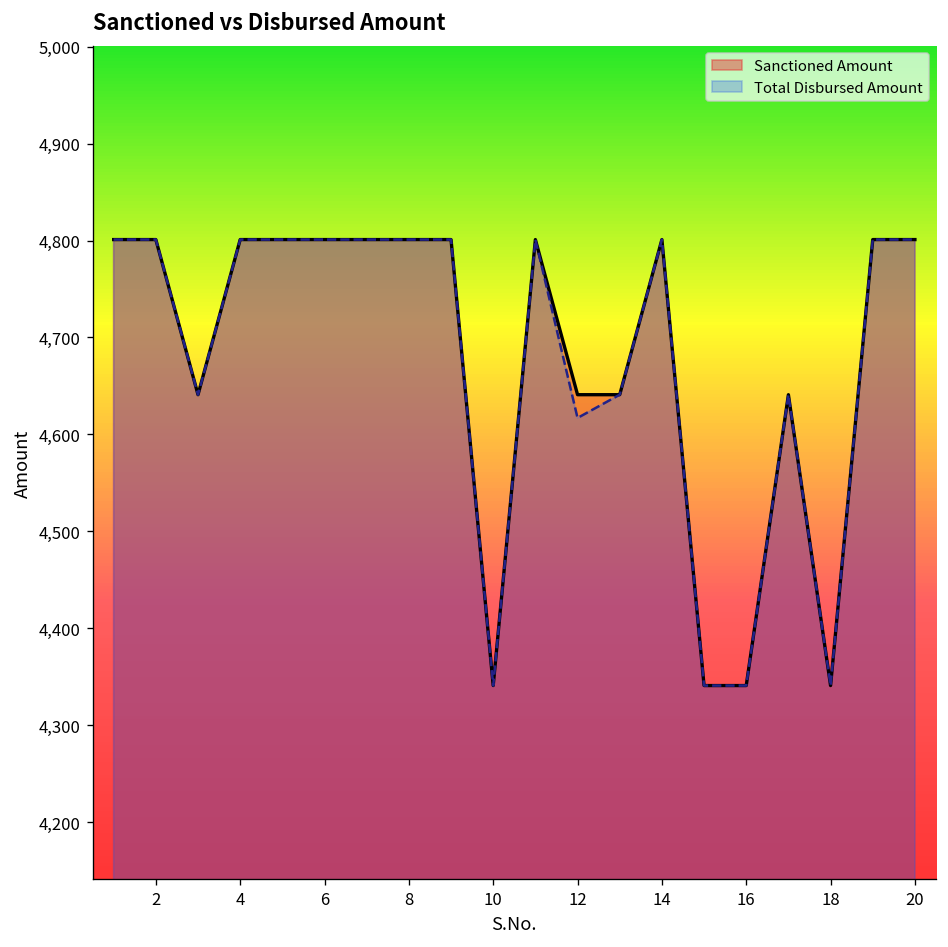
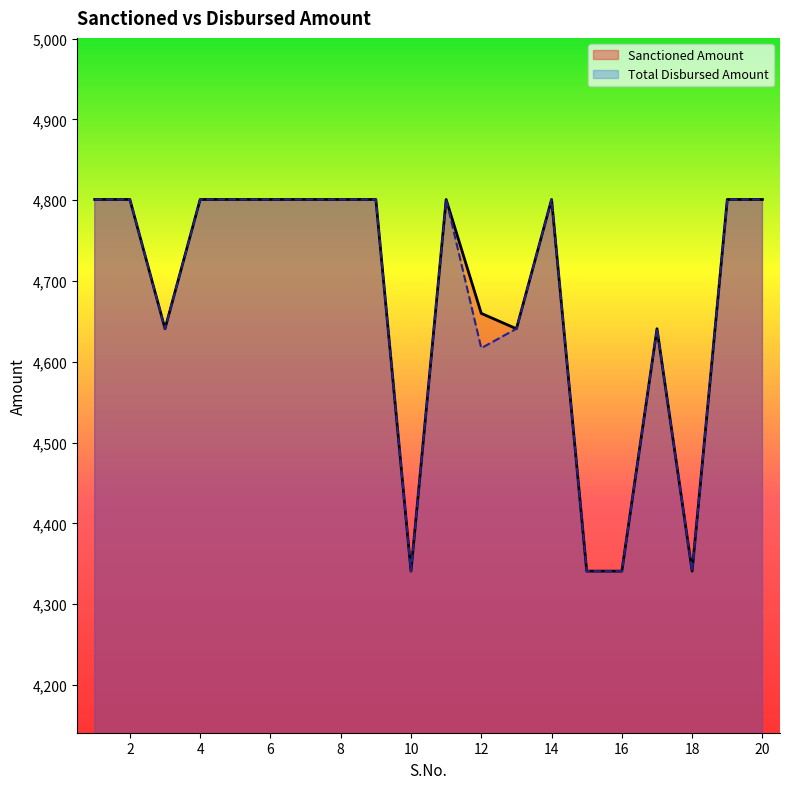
Sanctioned Amount, 12: 4,640 -> 4,660
